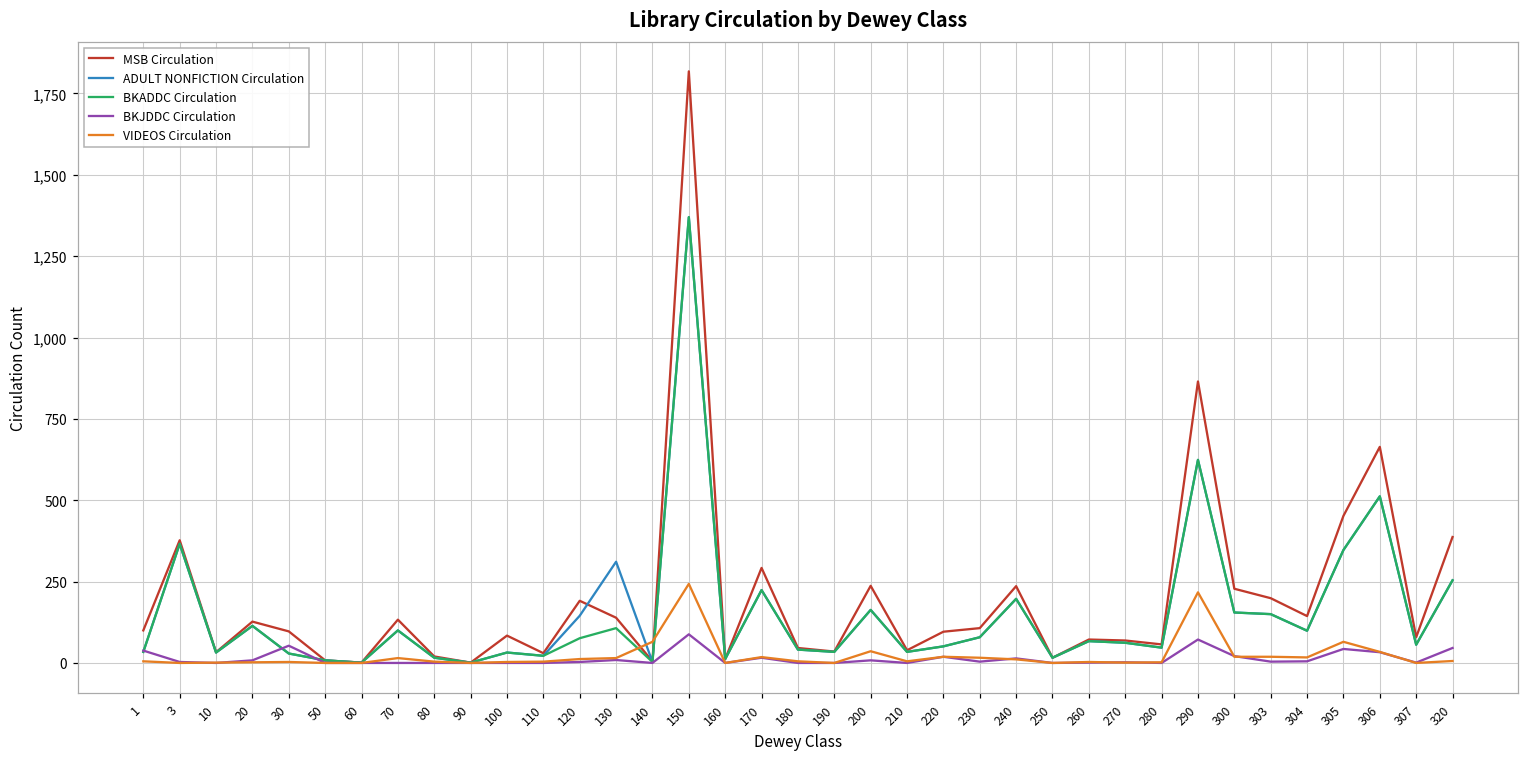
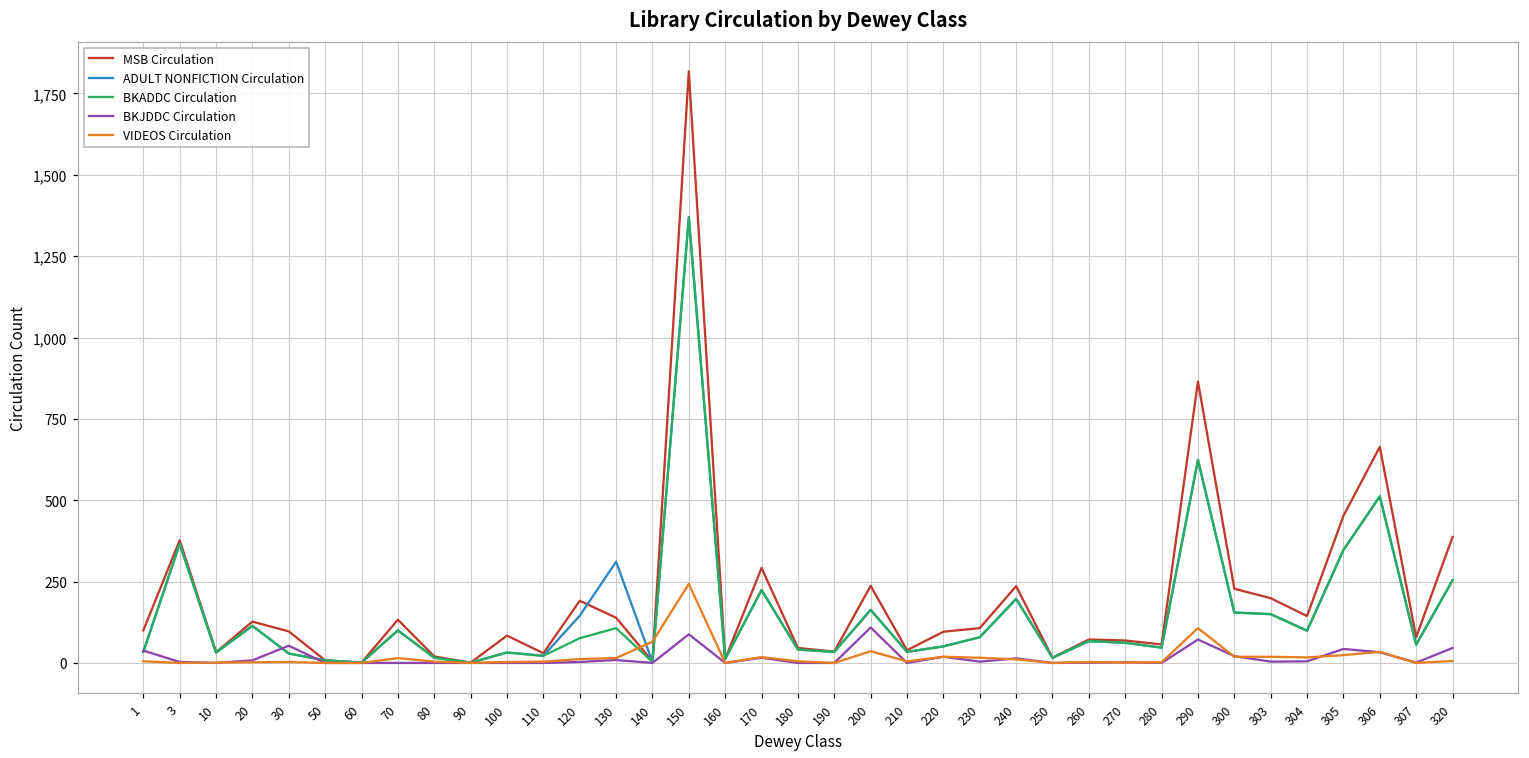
BKJDDC Circulation, 200: 10 -> 110
VIDEOS Circulation, 290: 220 -> 110
VIDEOS Circulation, 305: 70 -> 20
